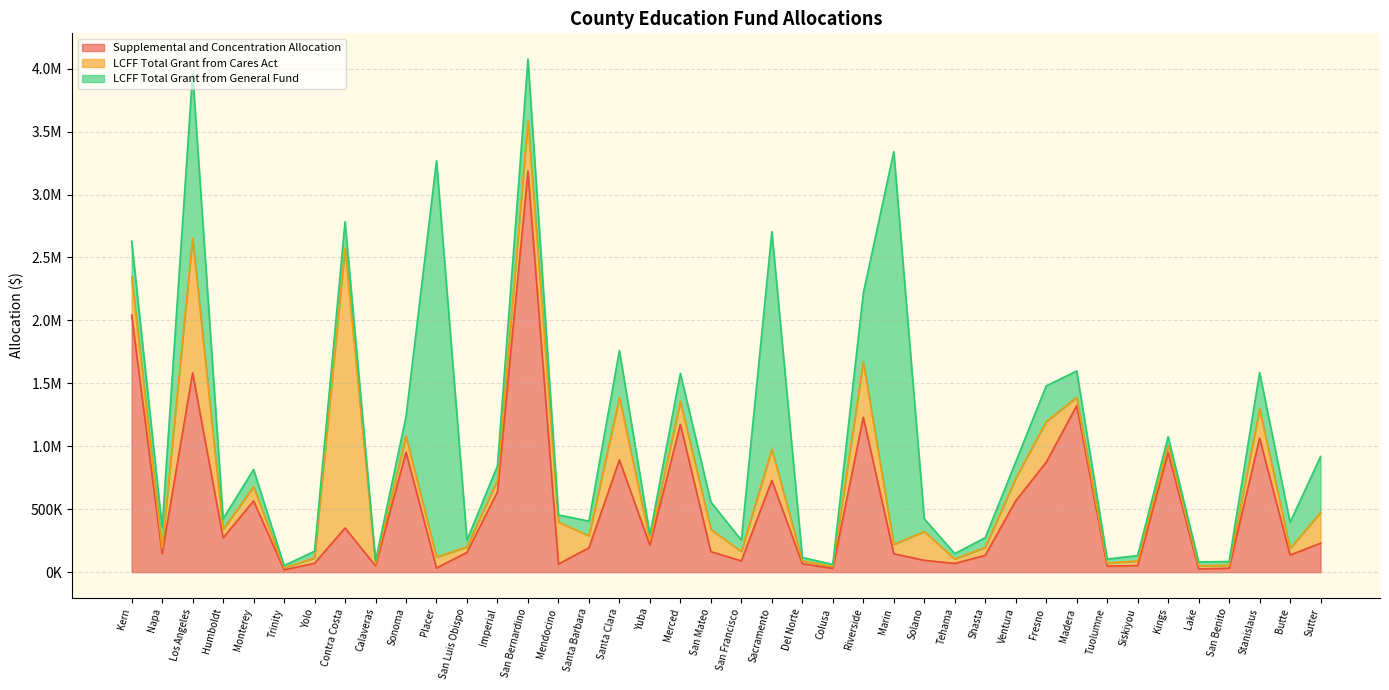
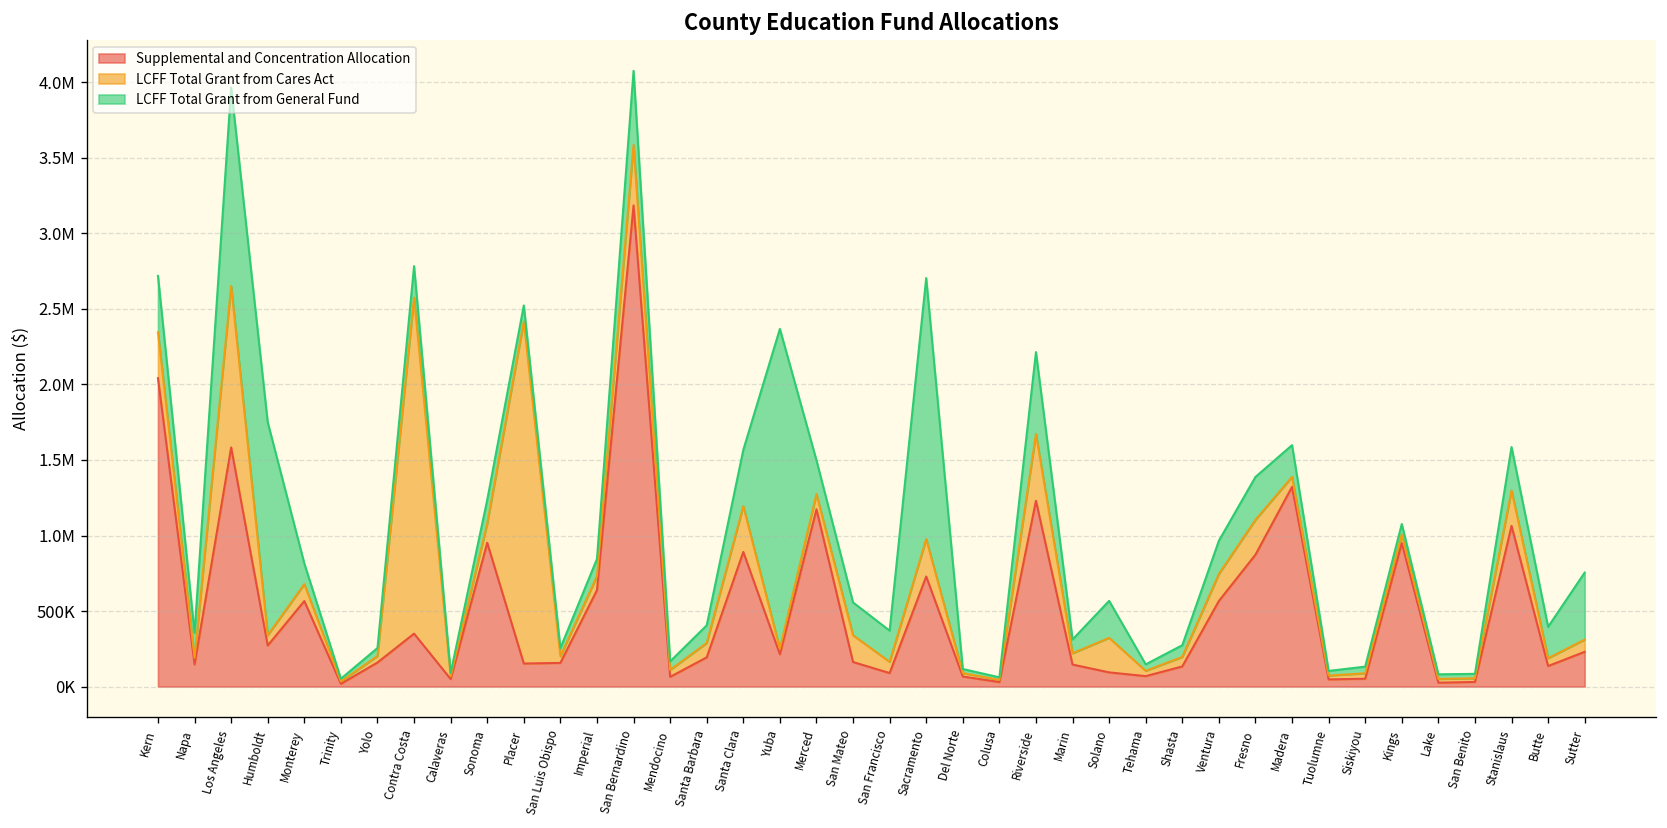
LCFF Total Grant from General Fund, Kern: 280000 -> 370000
LCFF Total Grant from General Fund, Humboldt: 80000 -> 1410000
Supplemental and Concentration Allocation, Yolo: 70000 -> 160000
Supplemental and Concentration Allocation, Placer: 30000 -> 150000
LCFF Total Grant from Cares Act, Placer: 90000 -> 2260000
LCFF Total Grant from General Fund, Placer: 3150000 -> 110000
LCFF Total Grant from Cares Act, Mendocino: 330000 -> 50000
LCFF Total Grant from Cares Act, Santa Clara: 500000 -> 300000
LCFF Total Grant from General Fund, Yuba: 50000 -> 2120000
LCFF Total Grant from Cares Act, Merced: 180000 -> 100000
LCFF Total Grant from General Fund, San Francisco: 90000 -> 210000
LCFF Total Grant from General Fund, Marin: 3120000 -> 90000
LCFF Total Grant from General Fund, Solano: 100000 -> 240000
LCFF Total Grant from General Fund, Ventura: 130000 -> 220000
LCFF Total Grant from Cares Act, Fresno: 320000 -> 230000
LCFF Total Grant from Cares Act, Sutter: 240000 -> 80000
